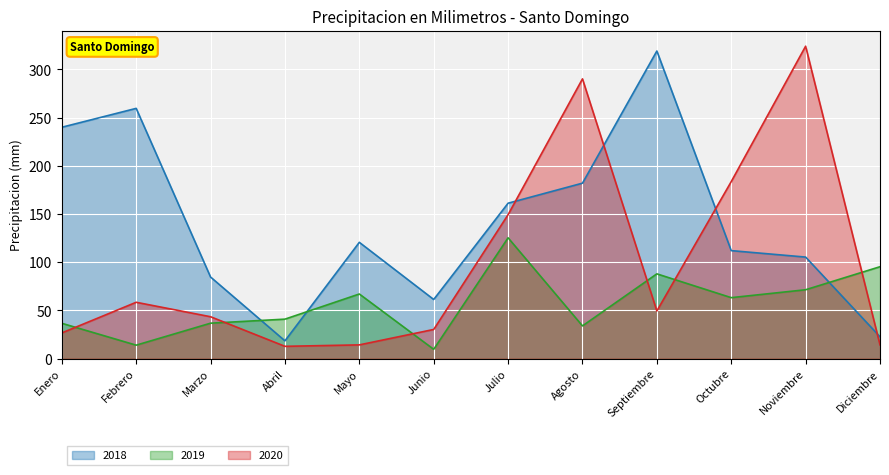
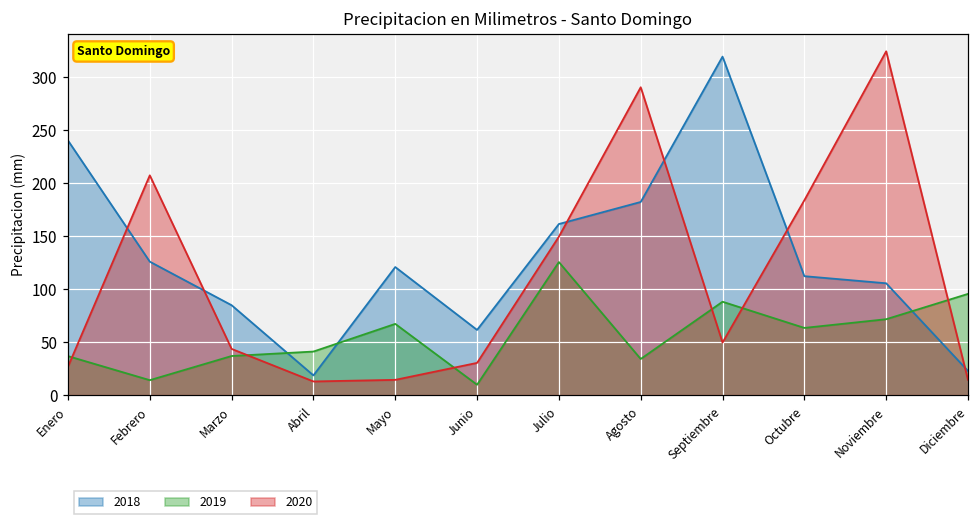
2018, Febrero: 260 -> 130
2020, Febrero: 60 -> 210
